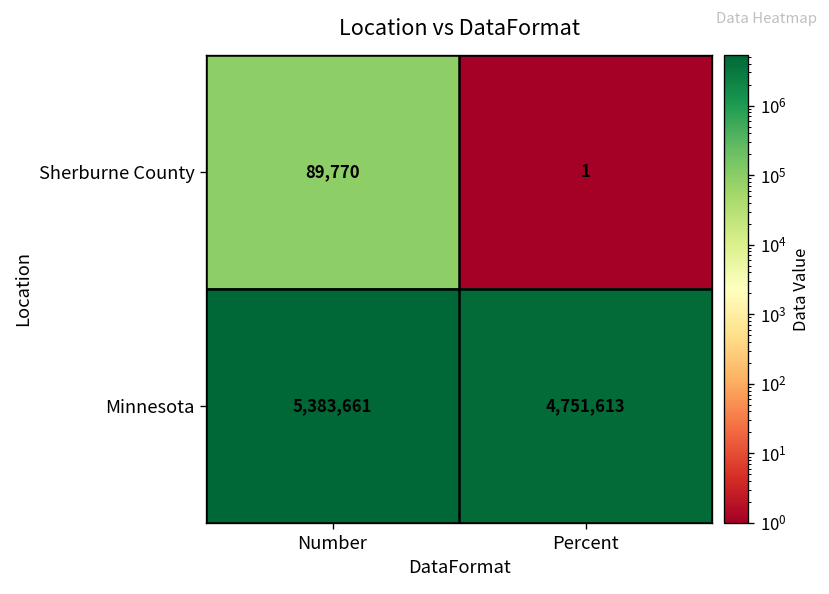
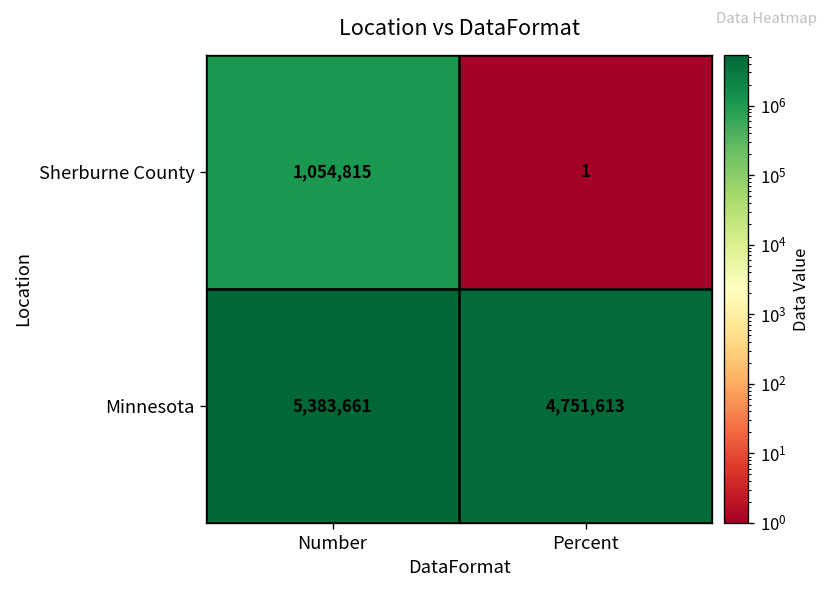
Sherburne County, Number: 89,770 -> 1,054,815
